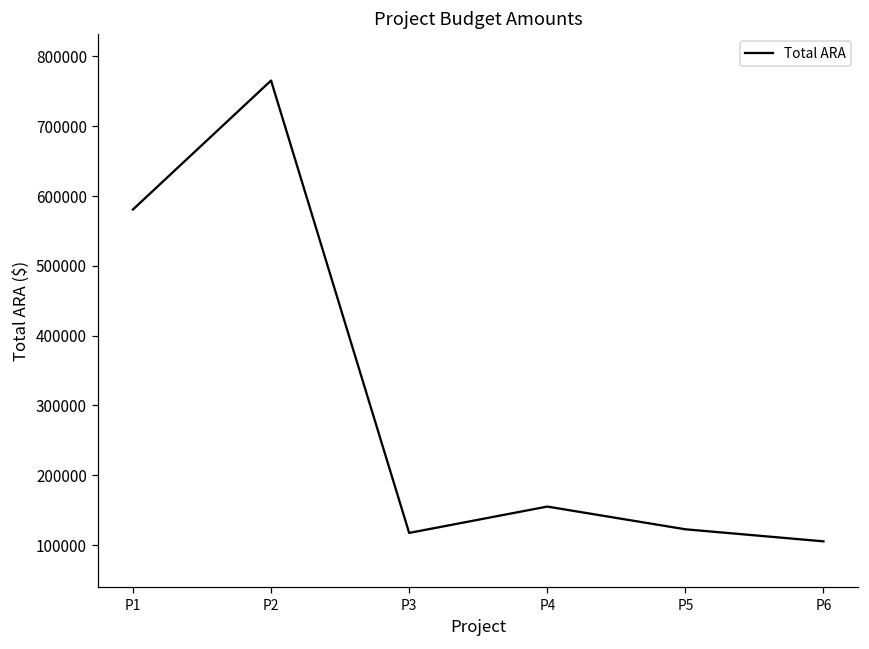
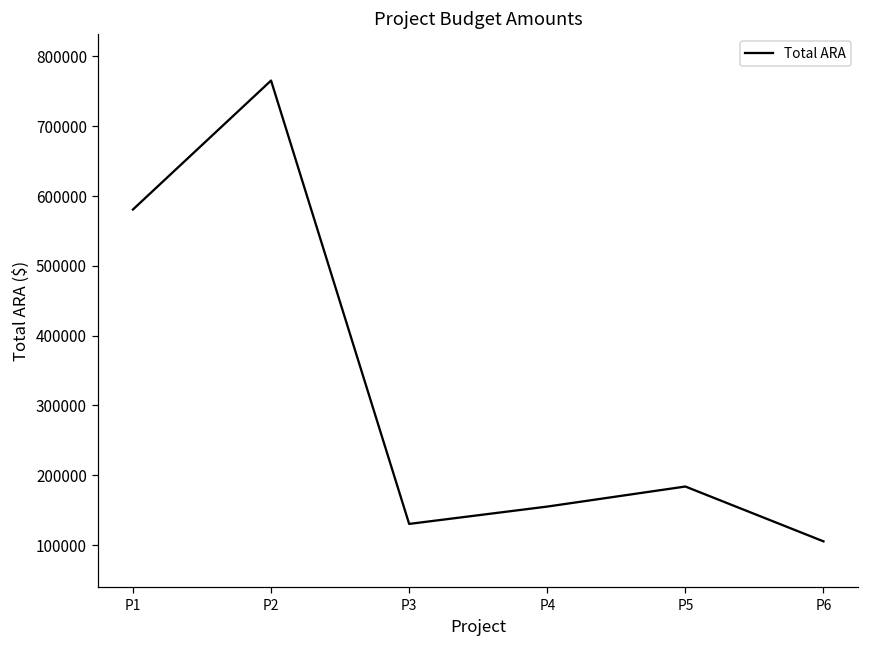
P3: 120000 -> 130000
P5: 120000 -> 180000
